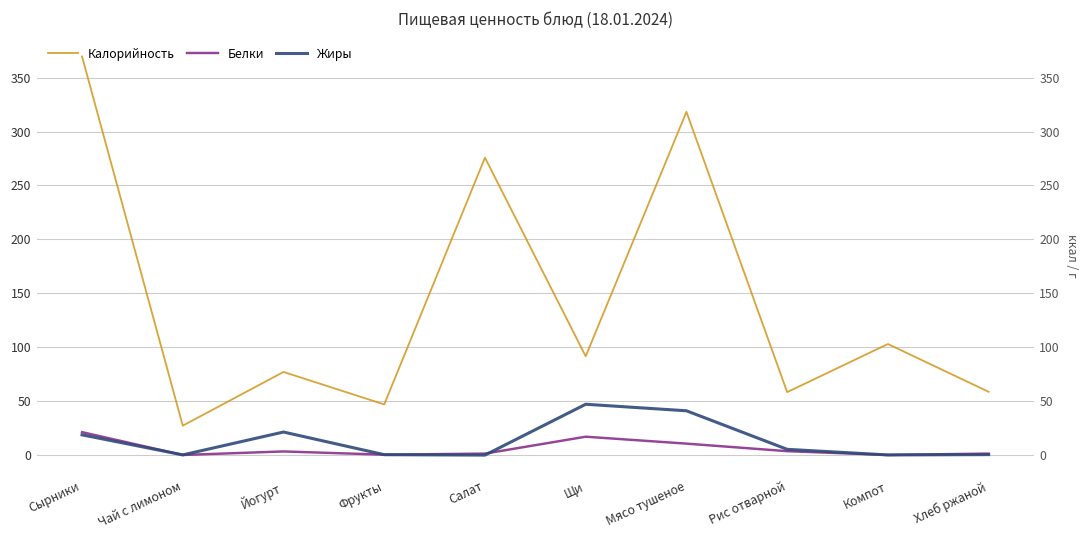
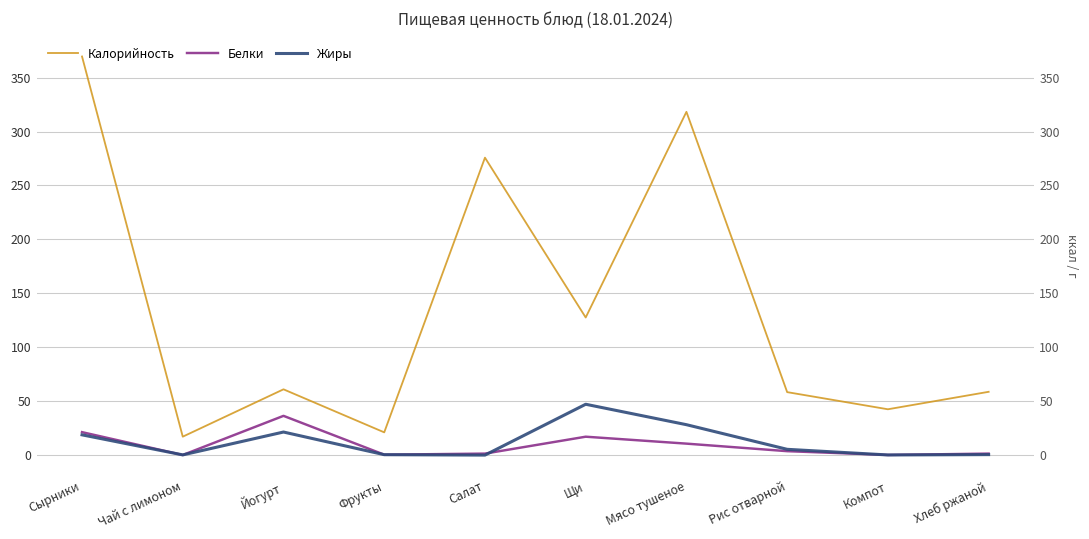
Калорийность, Чай с лимоном: 30 -> 20
Калорийность, Йогурт: 80 -> 60
Белки, Йогурт: 0 -> 40
Калорийность, Фрукты: 50 -> 20
Калорийность, Щи: 90 -> 130
Жиры, Мясо тушеное: 40 -> 30
Калорийность, Компот: 100 -> 40
